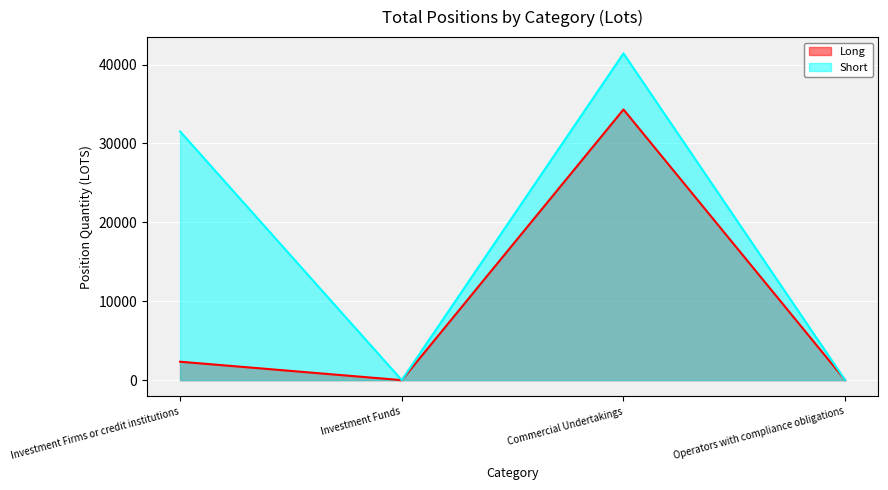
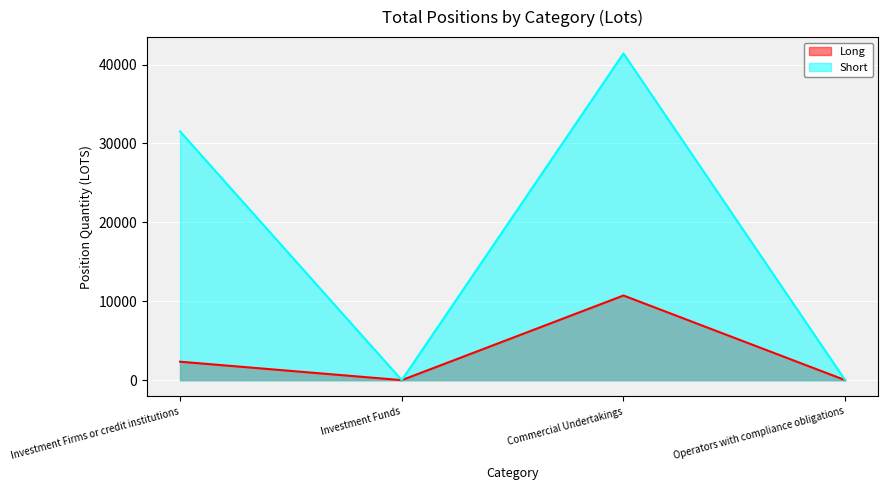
Long, Commercial Undertakings: 34000 -> 11000
